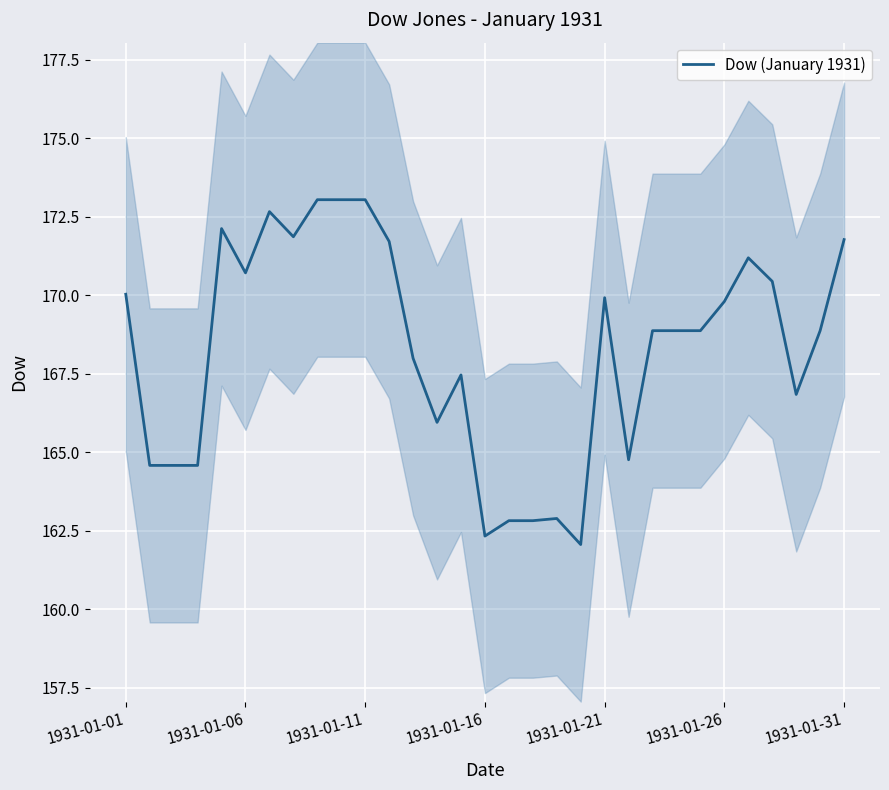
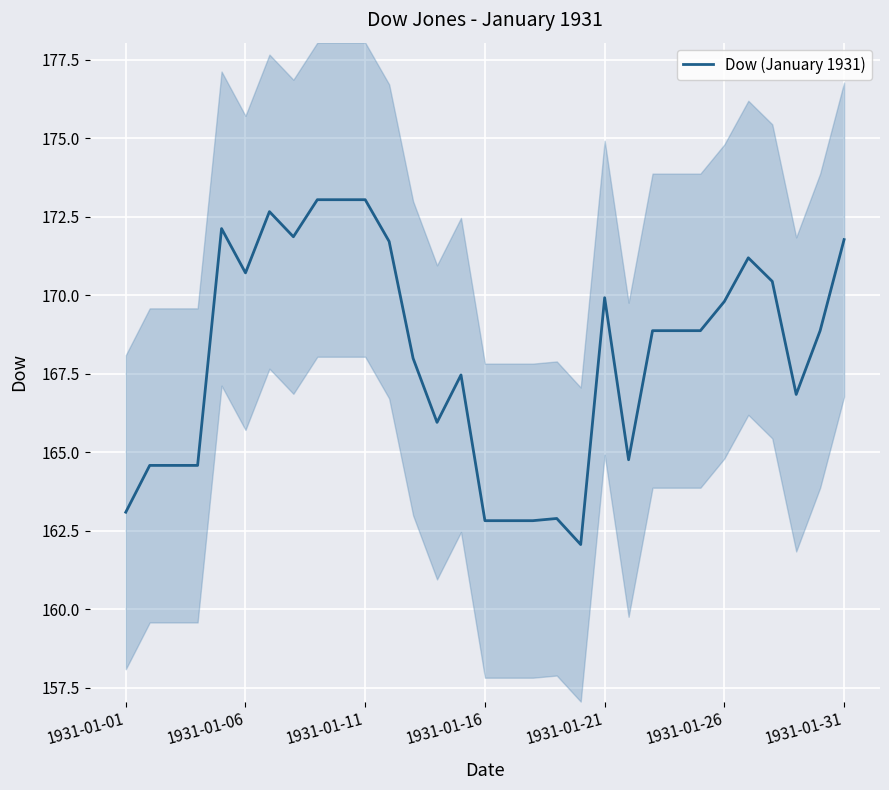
Dow (January 1931), 1931-01-01: 170.0 -> 163.1
Dow (January 1931), 1931-01-16: 162.3 -> 162.8
